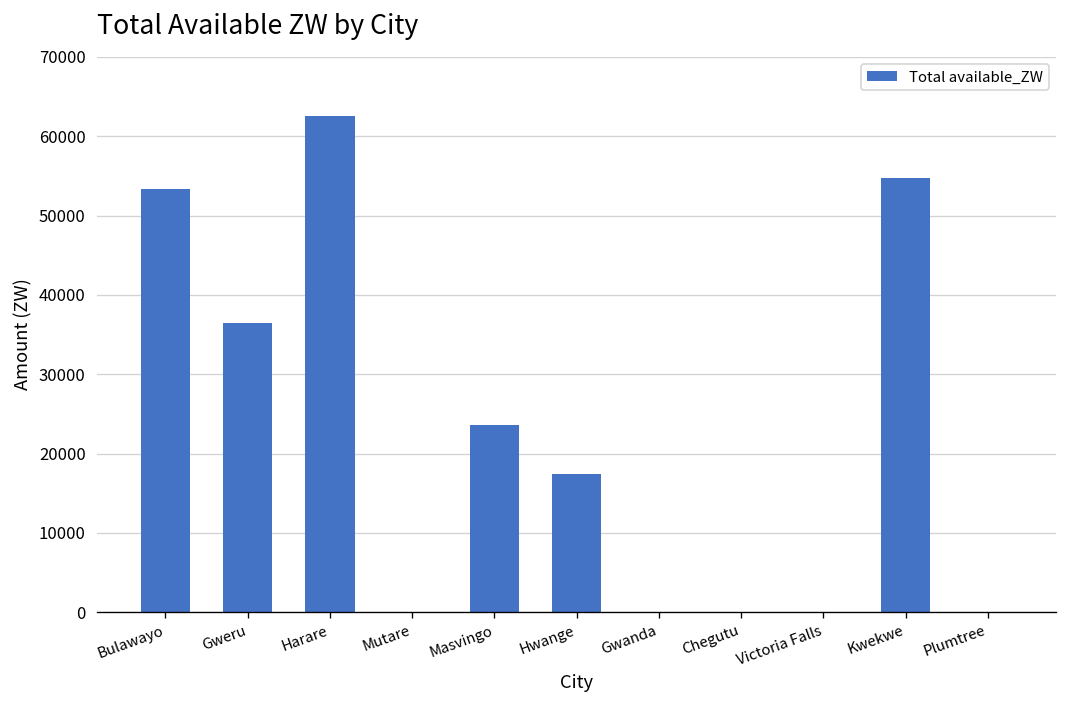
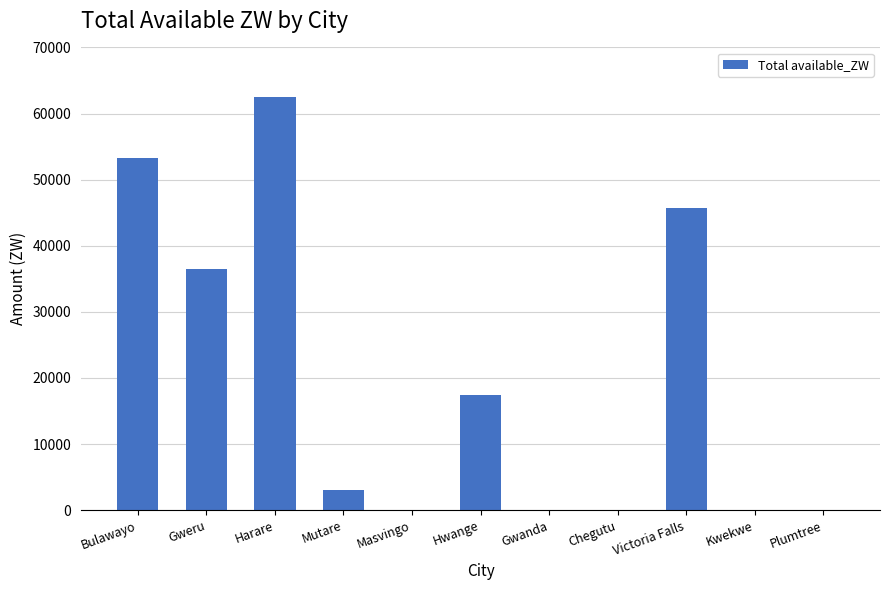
Mutare: 0 -> 3000
Masvingo: 24000 -> 0
Victoria Falls: 0 -> 46000
Kwekwe: 55000 -> 0
